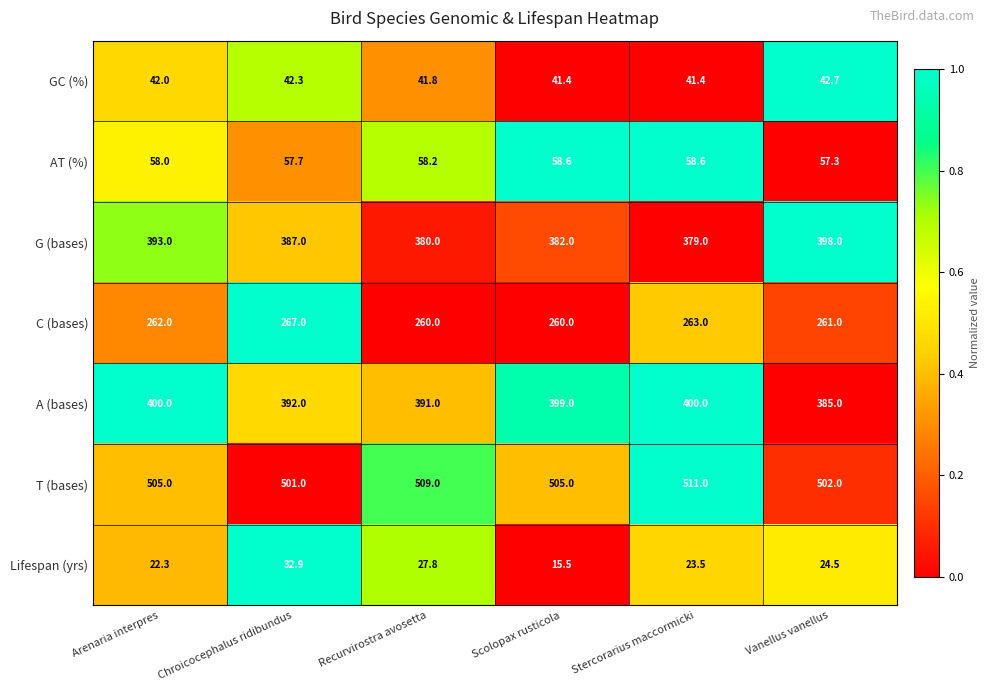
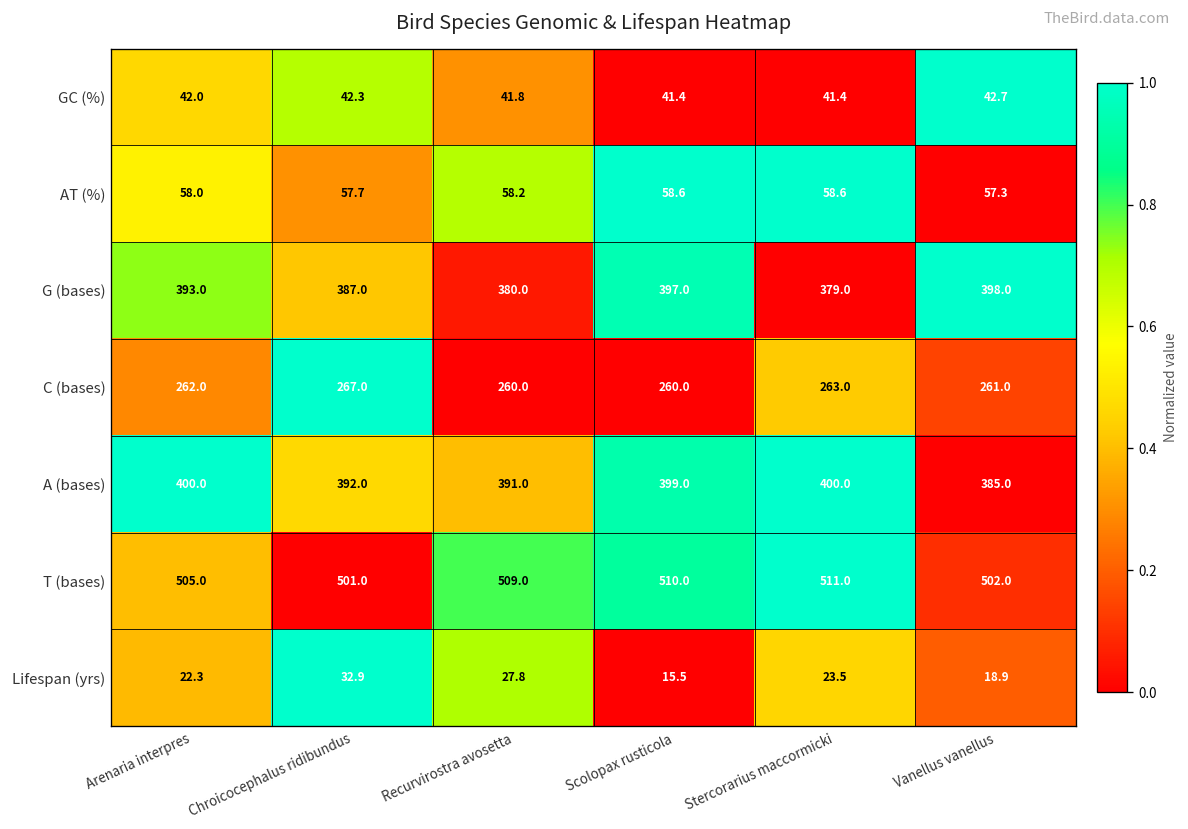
G (bases), Scolopax rusticola: 382.0 -> 397.0
T (bases), Scolopax rusticola: 505.0 -> 510.0
Lifespan (yrs), Vanellus vanellus: 24.5 -> 18.9
